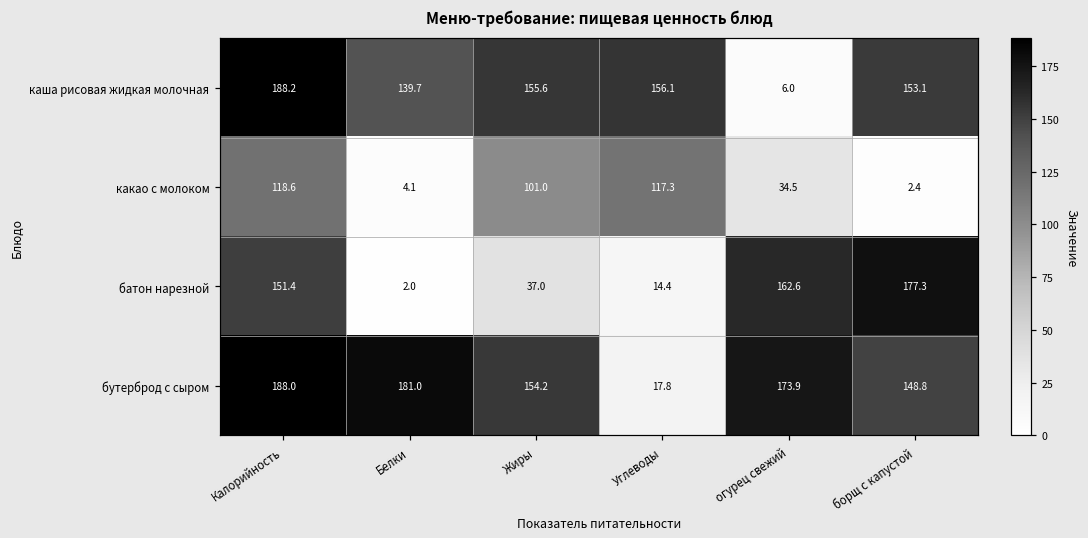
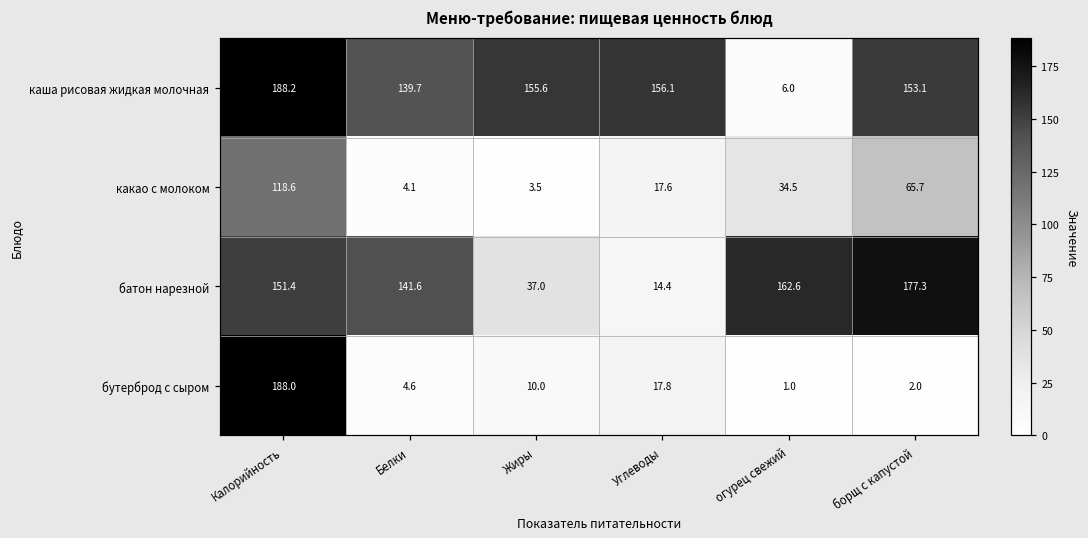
какао с молоком, Жиры: 101.0 -> 3.5
какао с молоком, Углеводы: 117.3 -> 17.6
какао с молоком, борщ с капустой: 2.4 -> 65.7
батон нарезной, Белки: 2.0 -> 141.6
бутерброд с сыром, Белки: 181.0 -> 4.6
бутерброд с сыром, Жиры: 154.2 -> 10.0
бутерброд с сыром, огурец свежий: 173.9 -> 1.0
бутерброд с сыром, борщ с капустой: 148.8 -> 2.0
